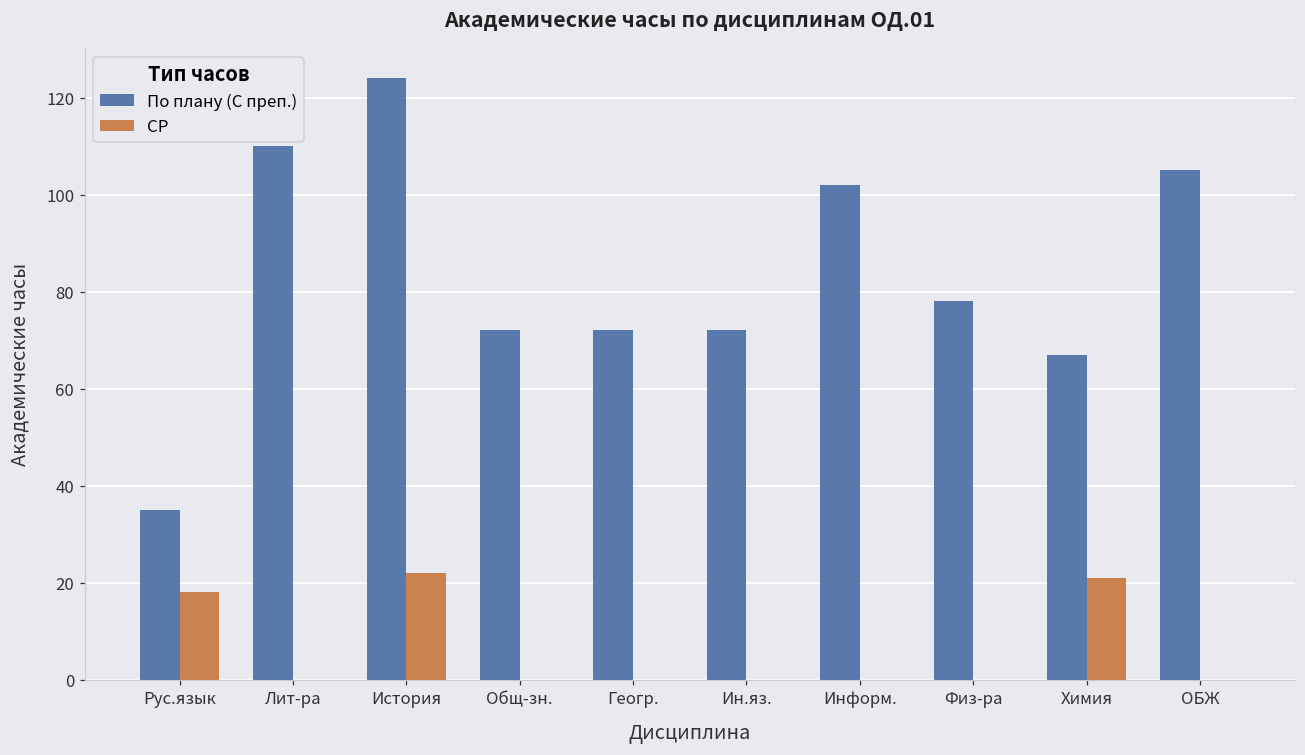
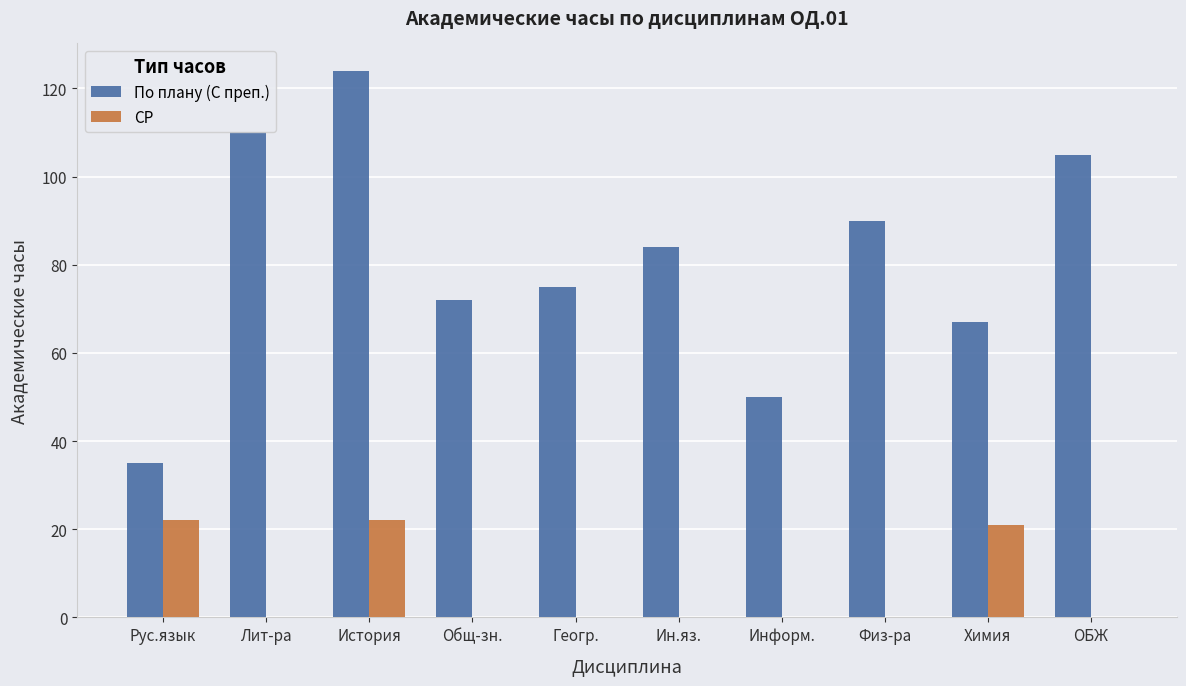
СР, Рус.язык: 18 -> 22
По плану (С преп.), Геогр.: 72 -> 75
По плану (С преп.), Ин.яз.: 72 -> 84
По плану (С преп.), Информ.: 102 -> 50
По плану (С преп.), Физ-ра: 78 -> 90
